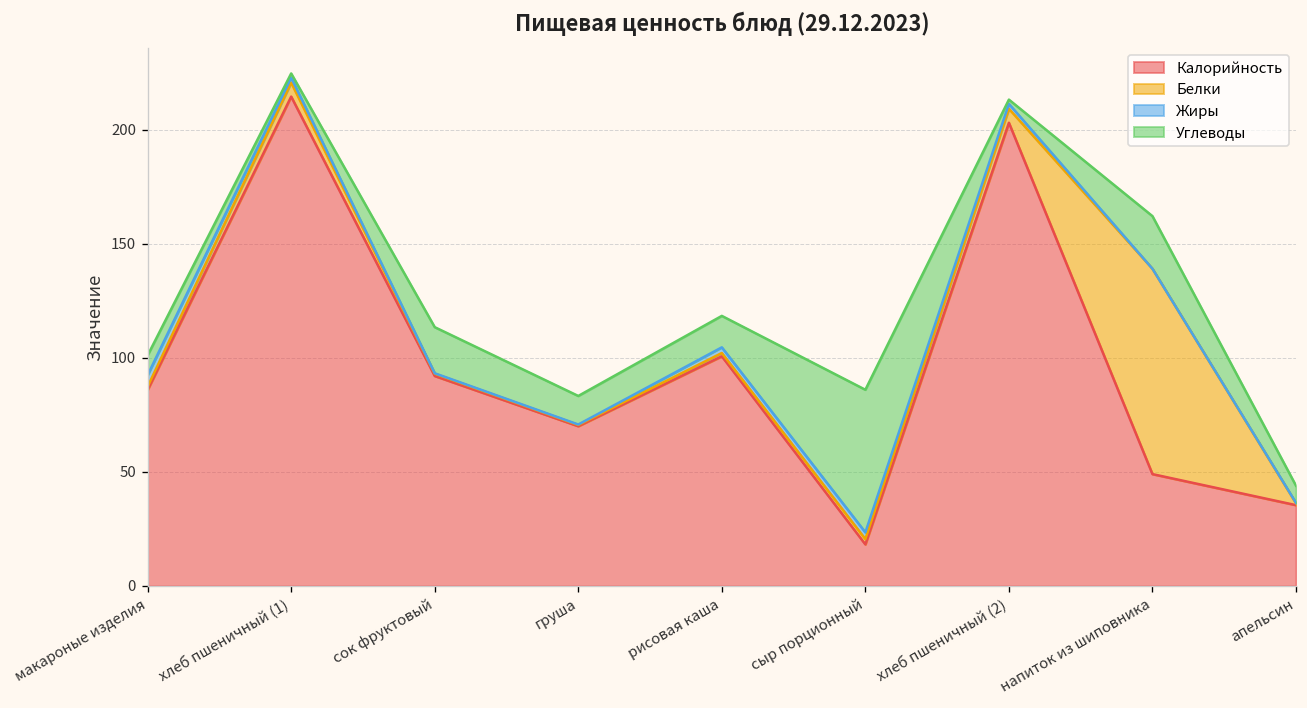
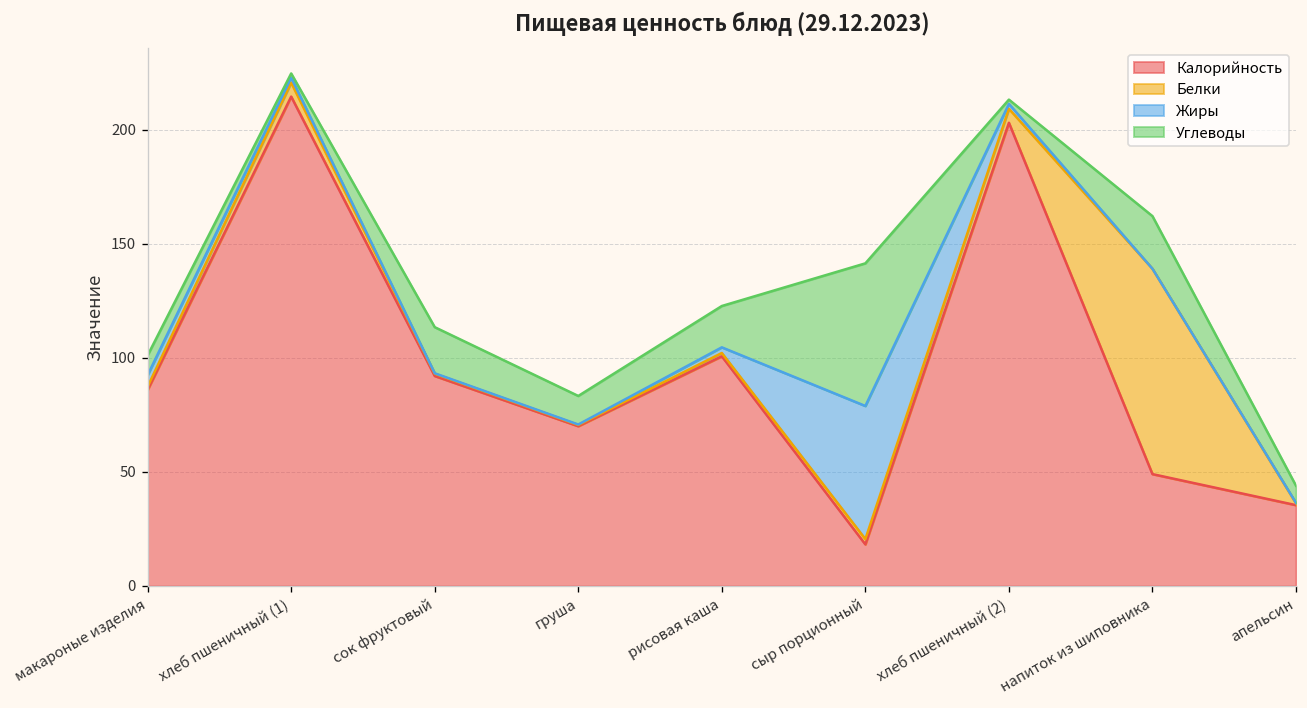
Углеводы, рисовая каша: 14 -> 18
Жиры, сыр порционный: 3 -> 58
